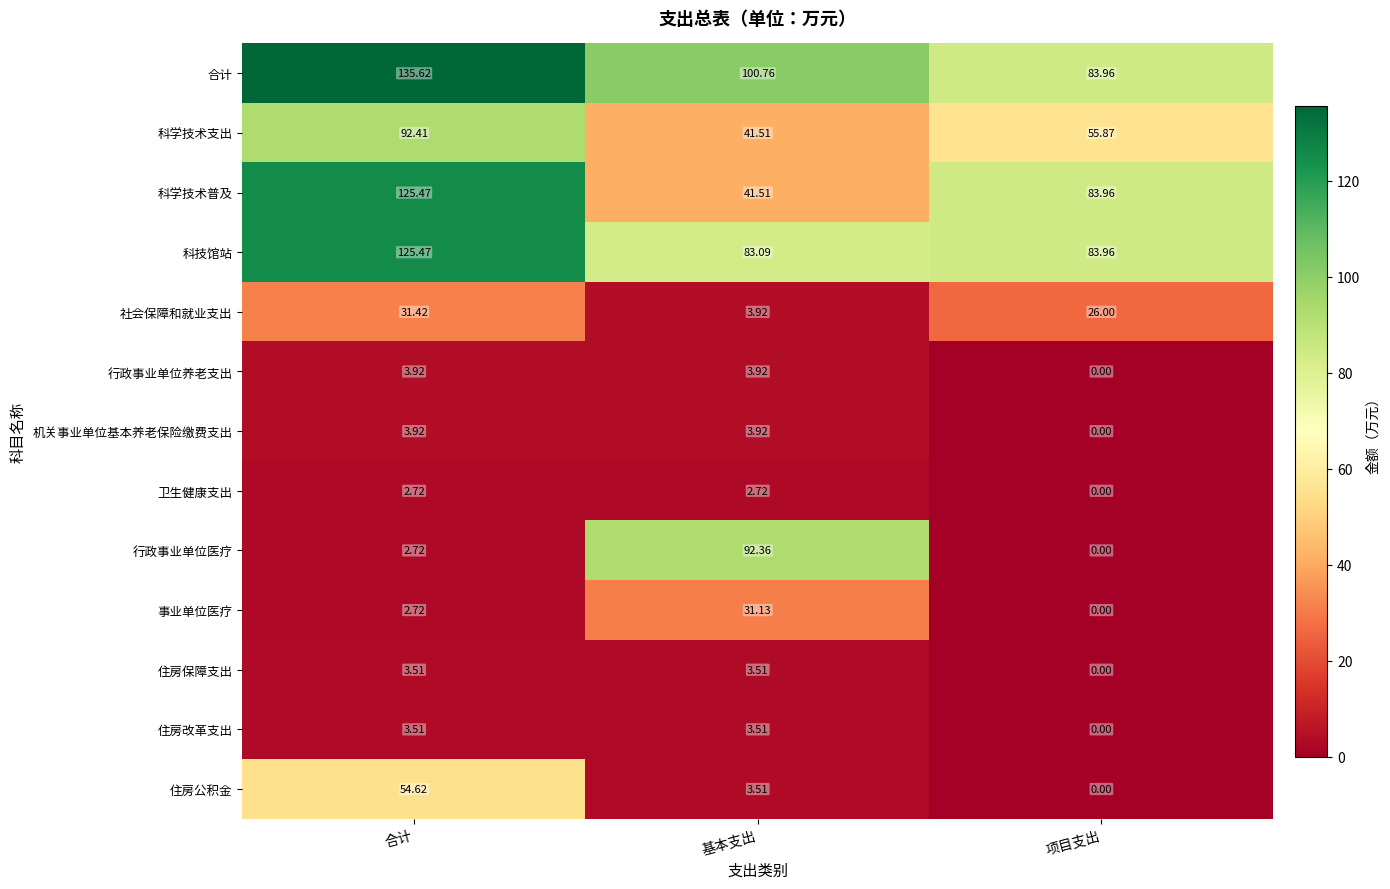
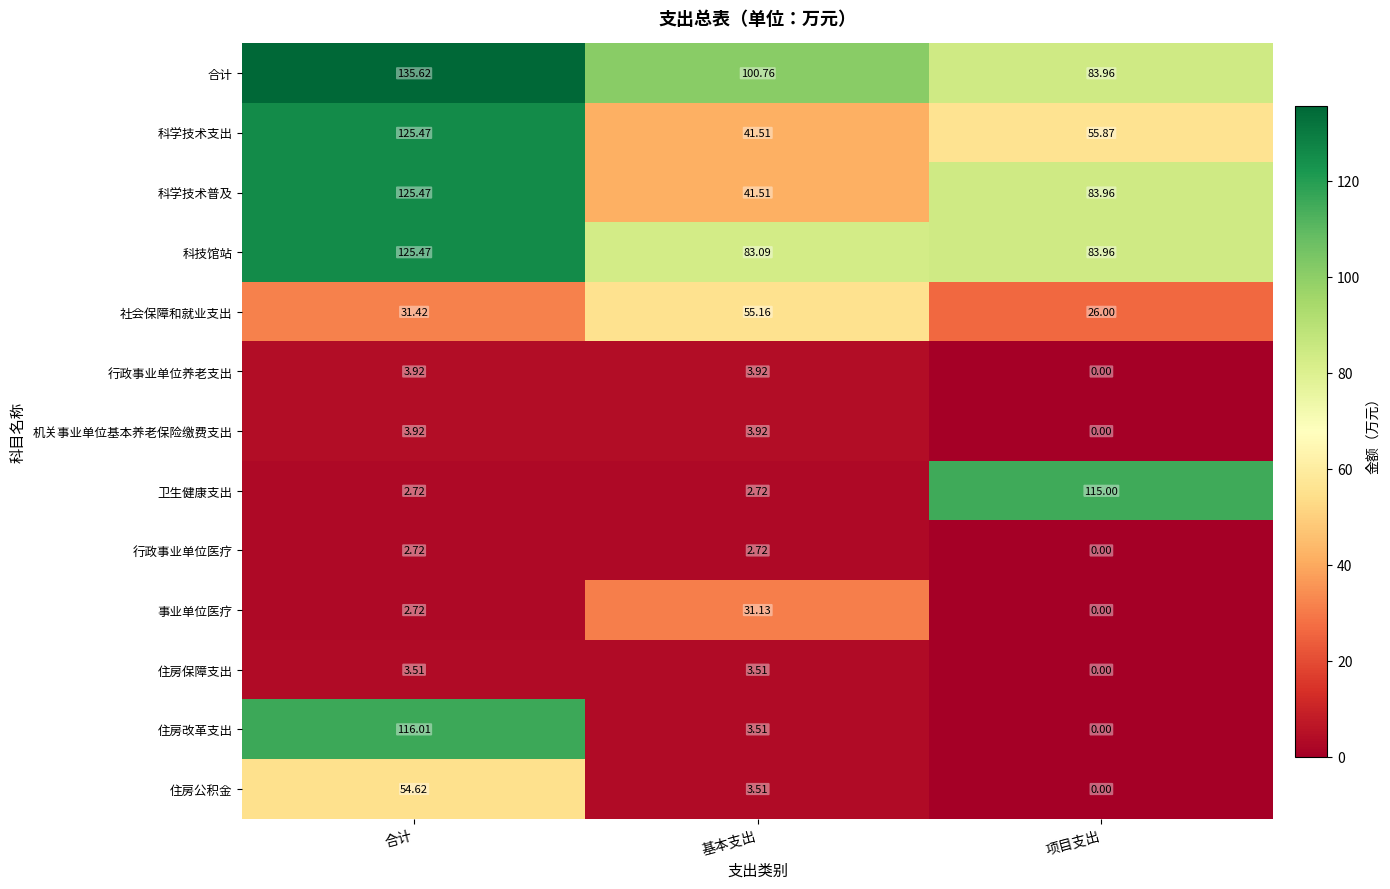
科学技术支出, 合计: 92.41 -> 125.47
社会保障和就业支出, 基本支出: 3.92 -> 55.16
卫生健康支出, 项目支出: 0.00 -> 115.00
行政事业单位医疗, 基本支出: 92.36 -> 2.72
住房改革支出, 合计: 3.51 -> 116.01
